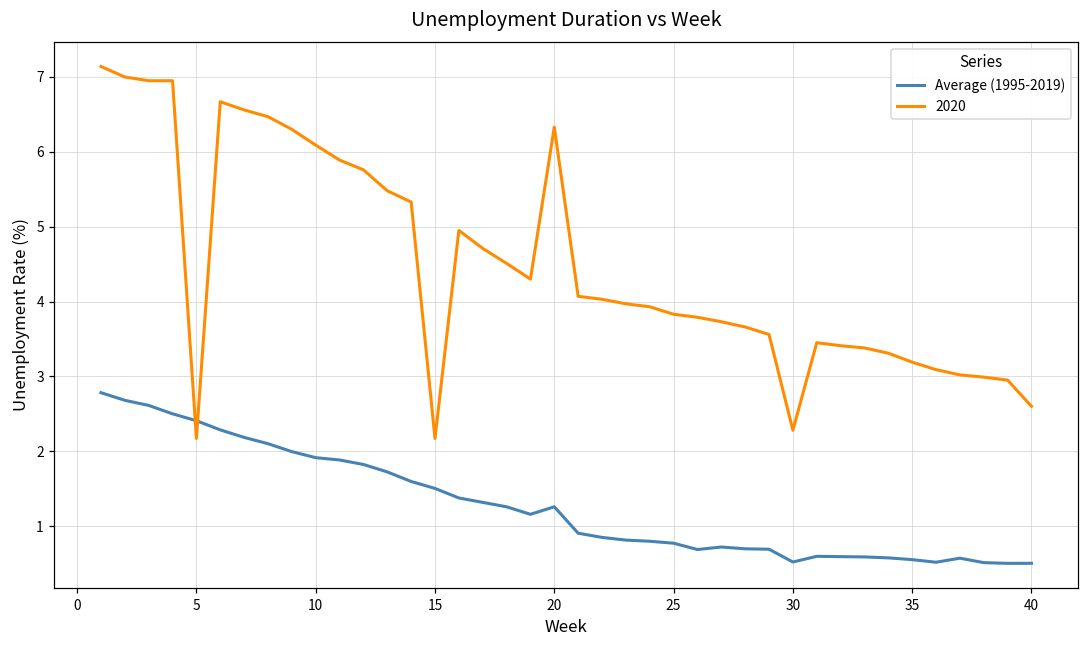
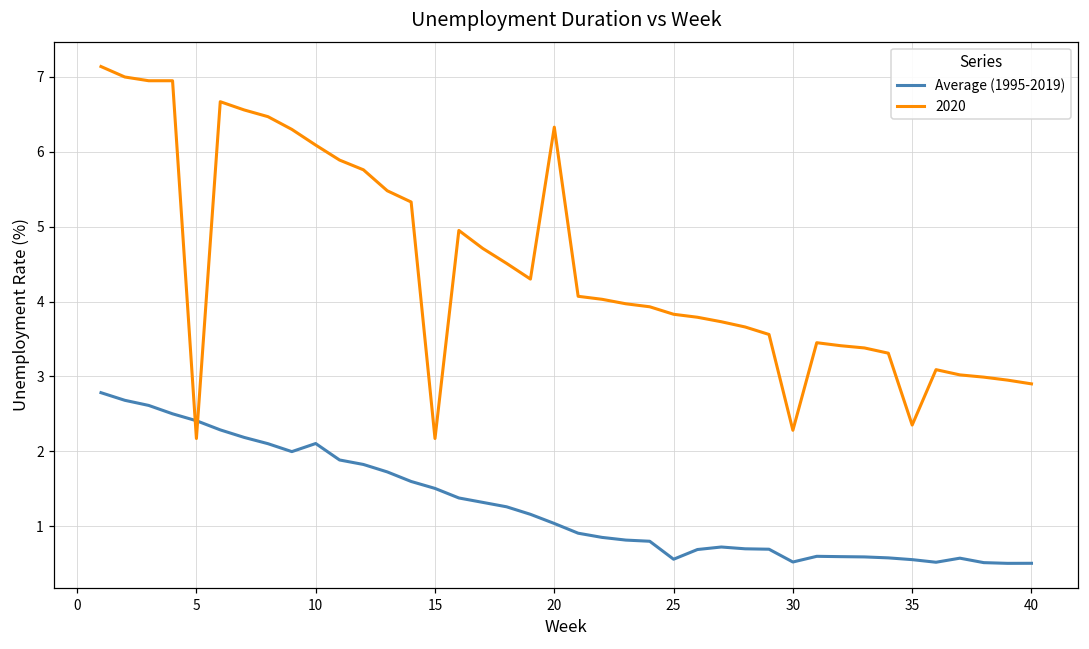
Average (1995-2019), 10: 1.9 -> 2.1
Average (1995-2019), 20: 1.3 -> 1.0
Average (1995-2019), 25: 0.8 -> 0.6
2020, 35: 3.2 -> 2.4
2020, 40: 2.6 -> 2.9
